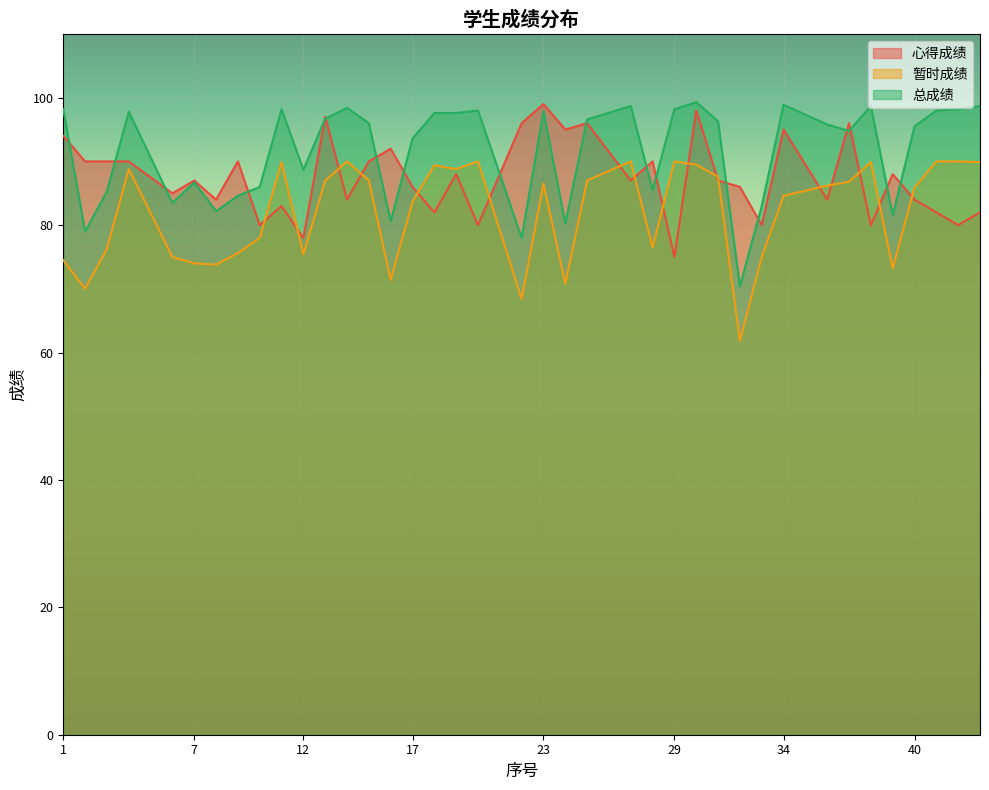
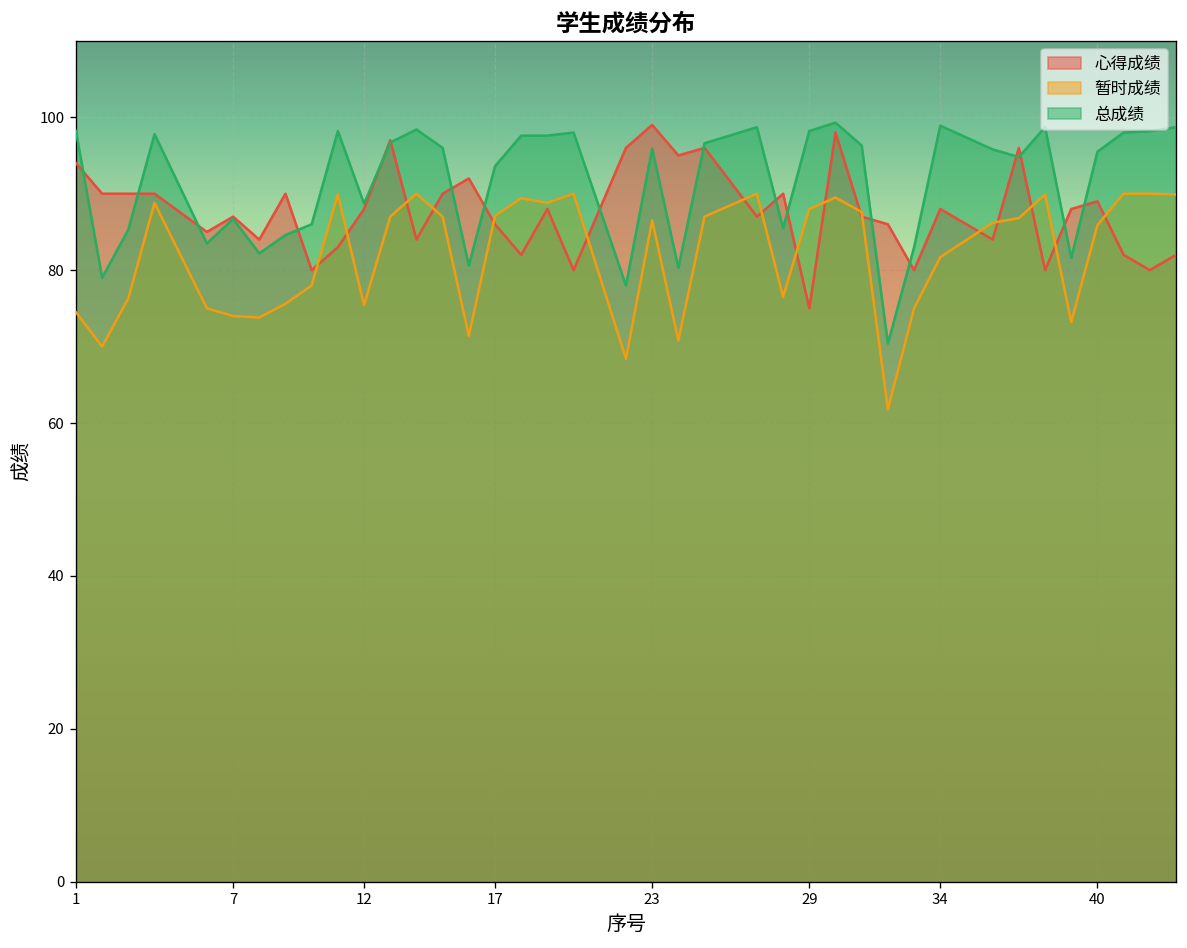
心得成绩, 12: 78 -> 88
暂时成绩, 17: 84 -> 87
总成绩, 23: 98 -> 96
暂时成绩, 29: 90 -> 88
心得成绩, 34: 95 -> 88
暂时成绩, 34: 85 -> 82
心得成绩, 40: 84 -> 89
